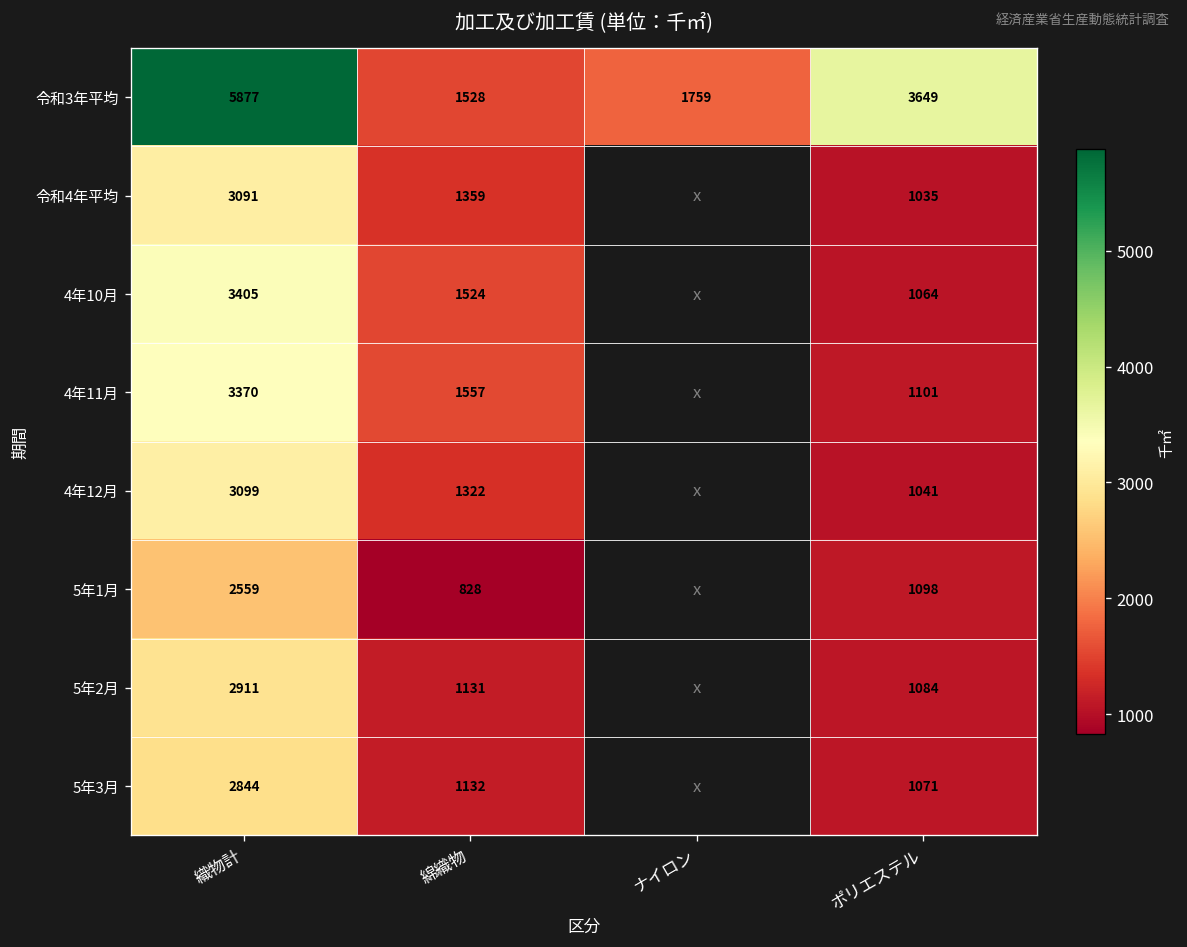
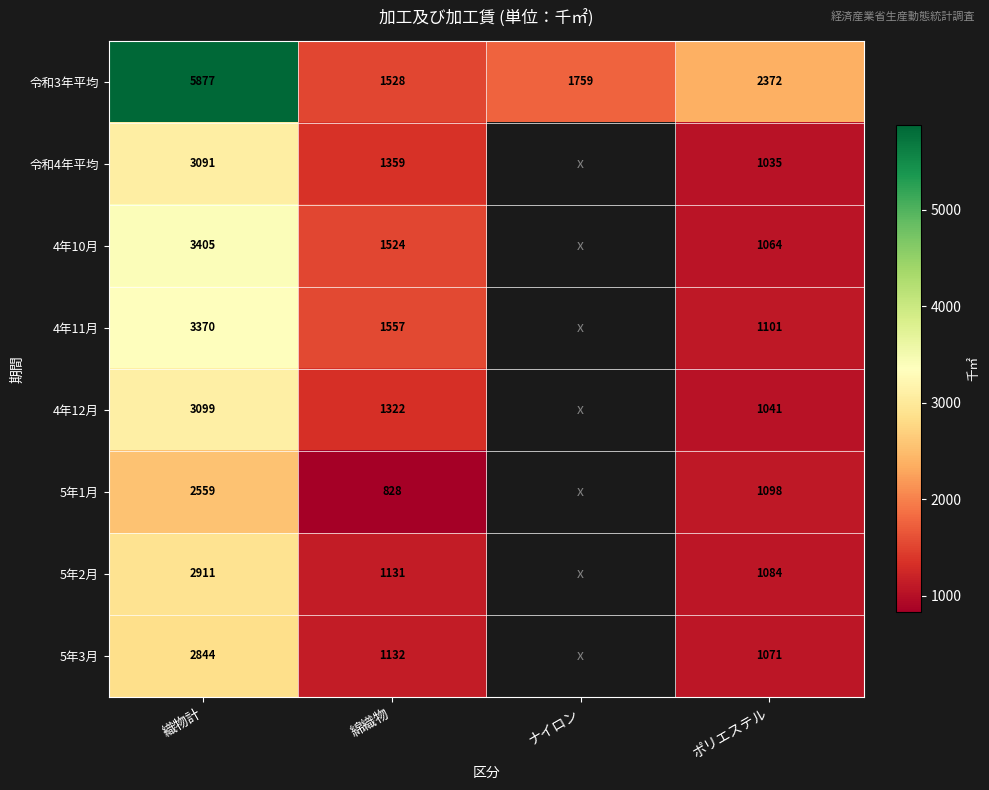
令和3年平均, ポリエステル: 3649 -> 2372
